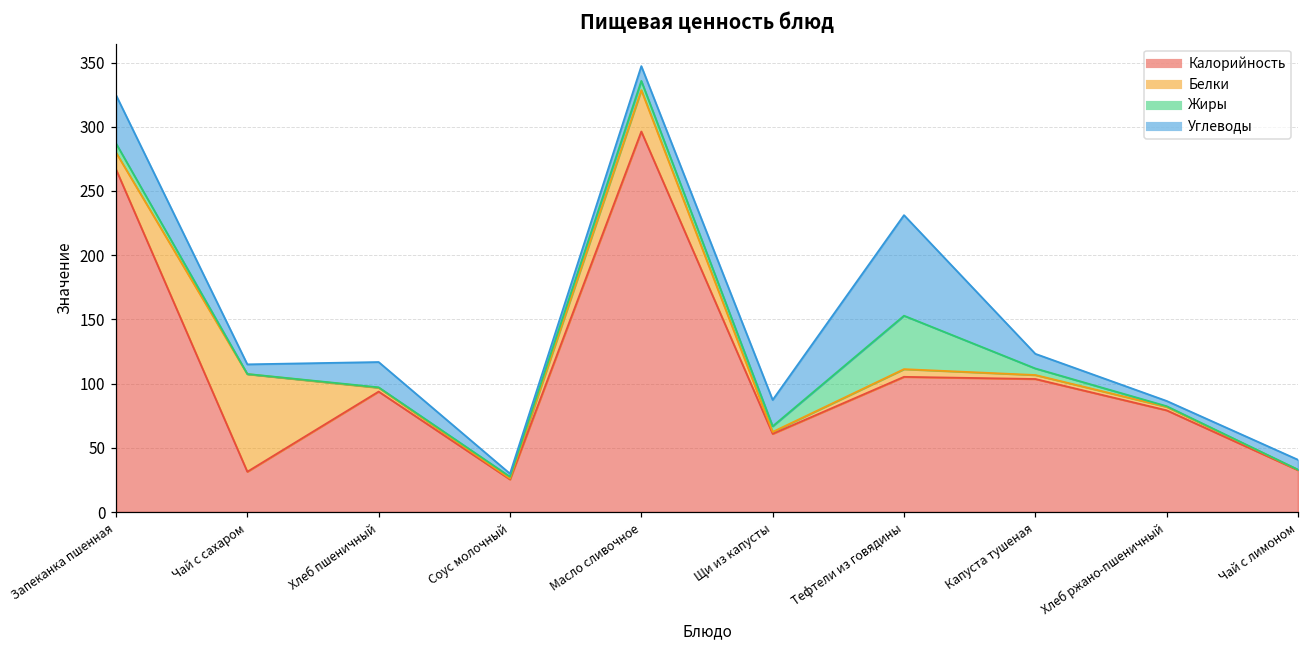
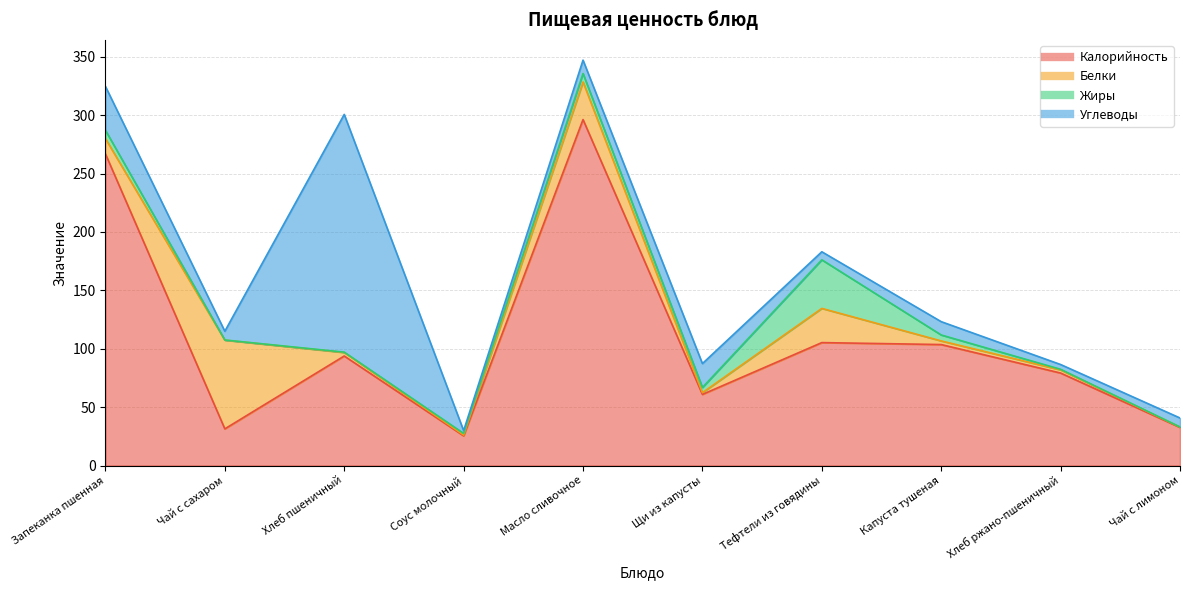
Углеводы, Хлеб пшеничный: 20 -> 204
Белки, Тефтели из говядины: 6 -> 29
Углеводы, Тефтели из говядины: 78 -> 7
